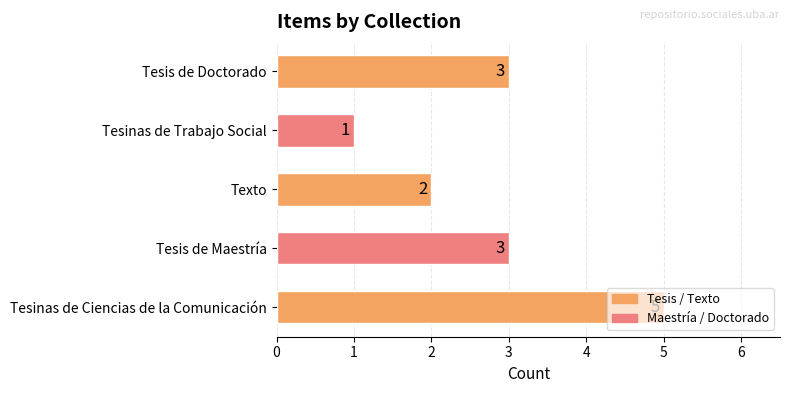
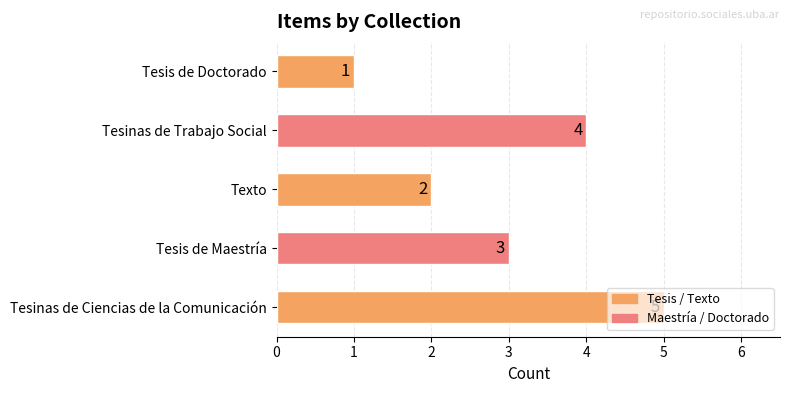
Tesis de Doctorado: 3 -> 1
Tesinas de Trabajo Social: 1 -> 4
